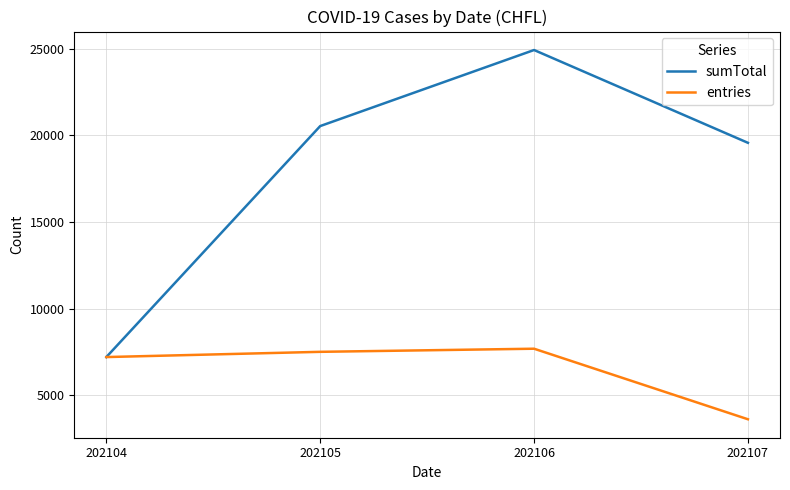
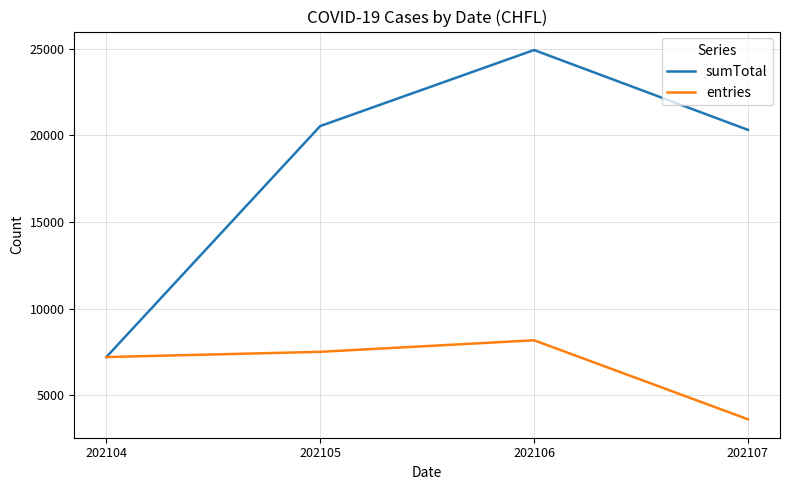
entries, 202106: 7700 -> 8200
sumTotal, 202107: 19600 -> 20300
